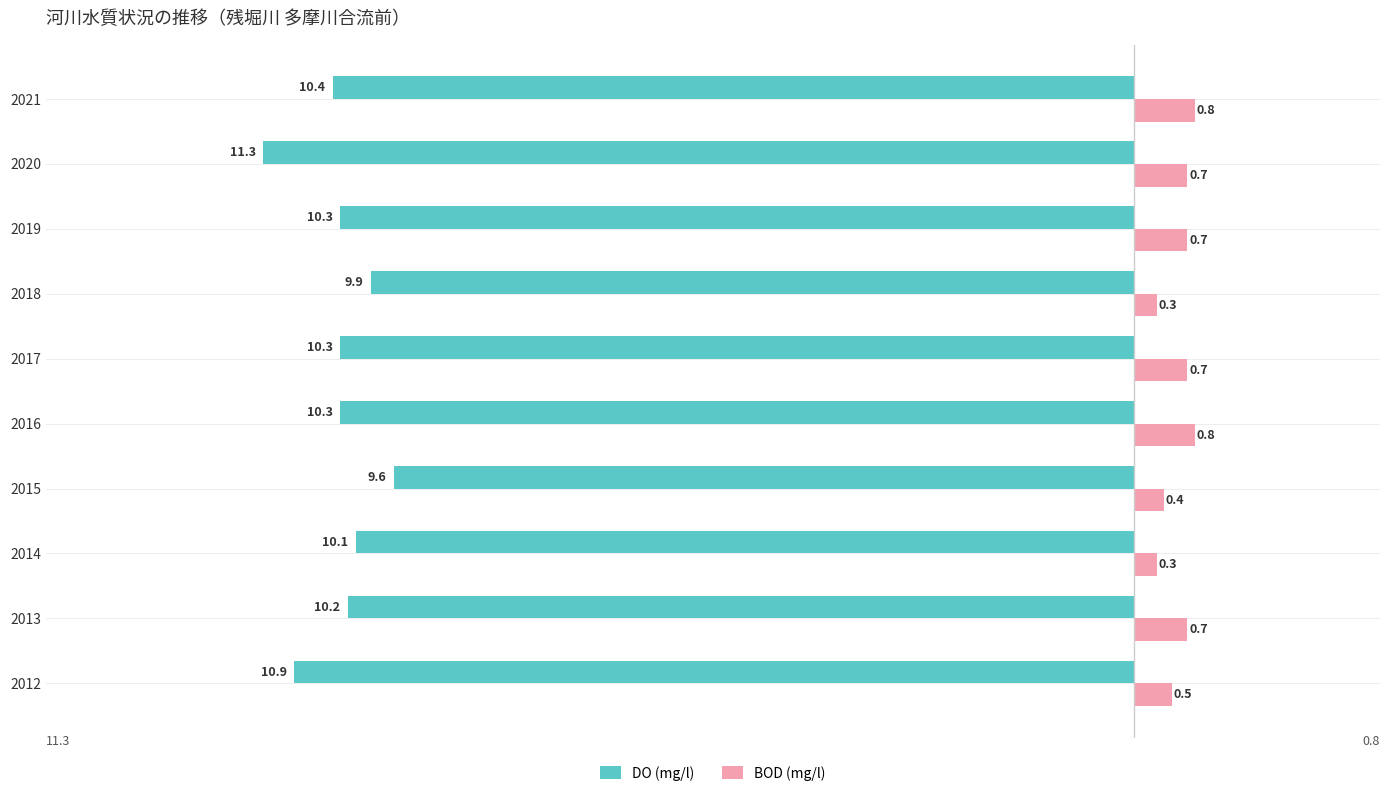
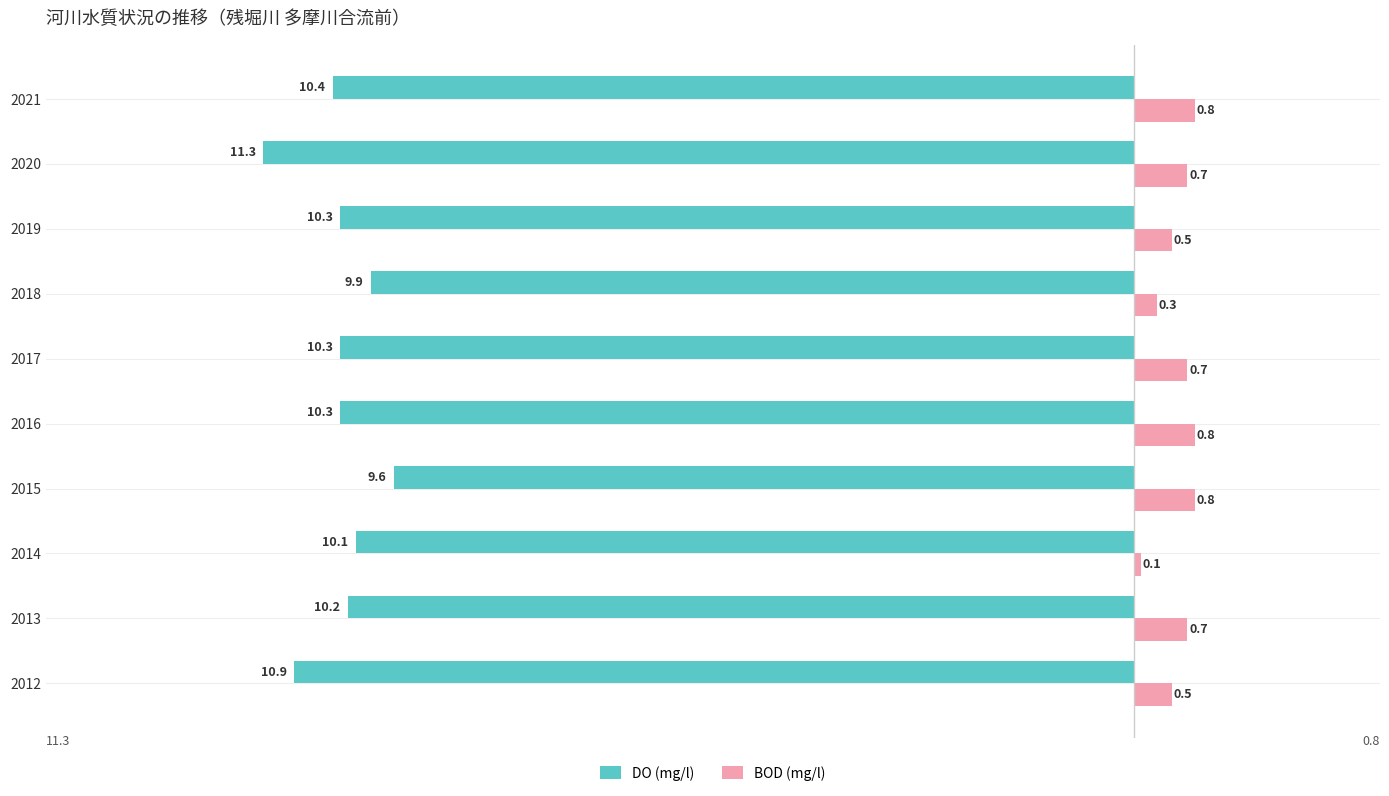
BOD (mg/l), 2019: 0.7 -> 0.5
BOD (mg/l), 2015: 0.4 -> 0.8
BOD (mg/l), 2014: 0.3 -> 0.1
